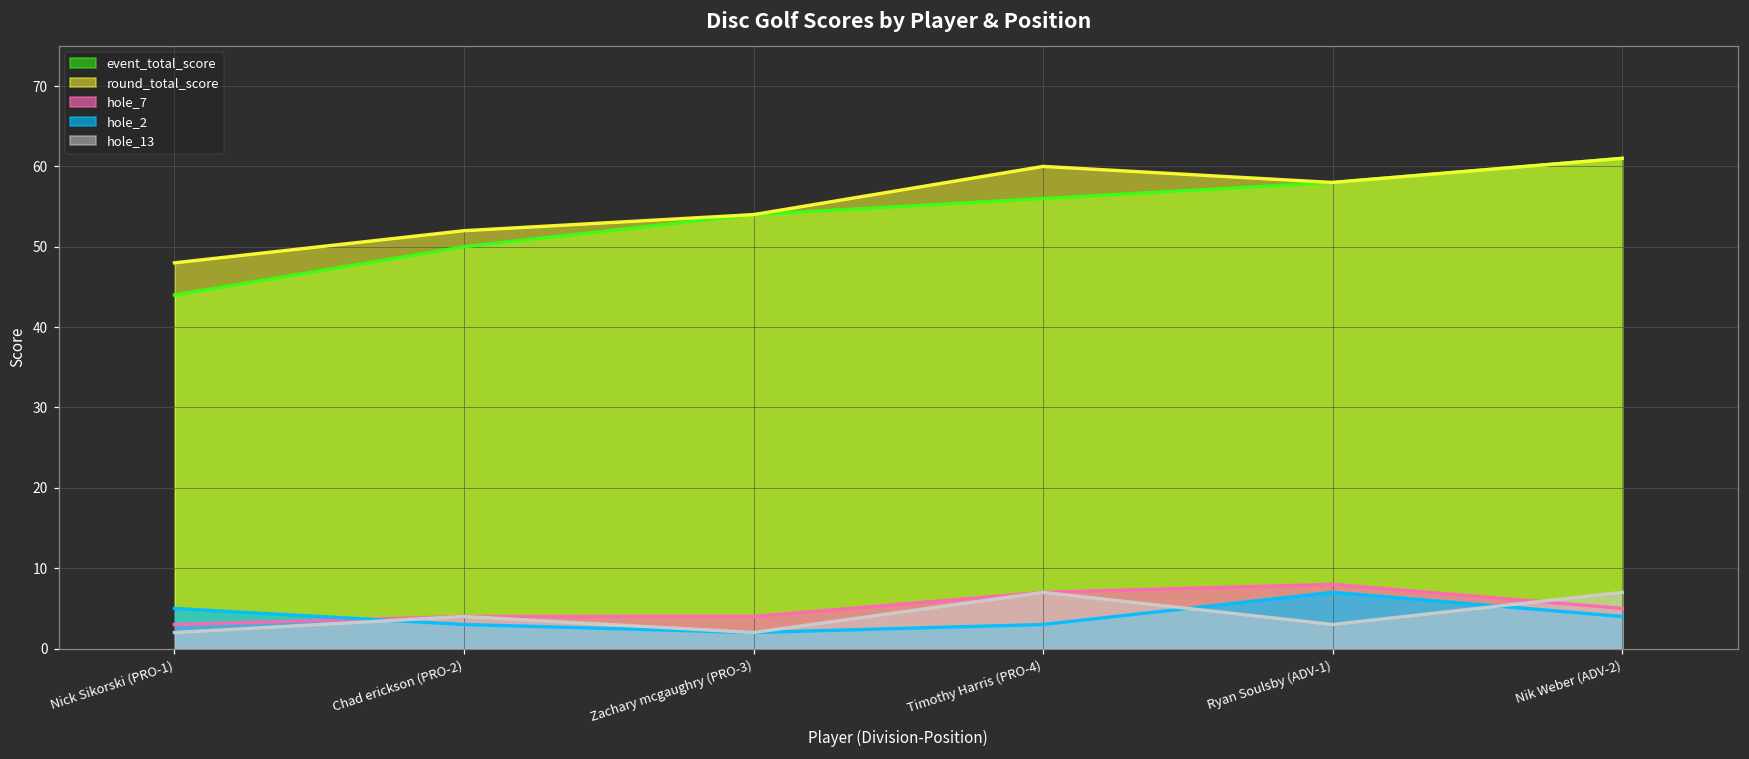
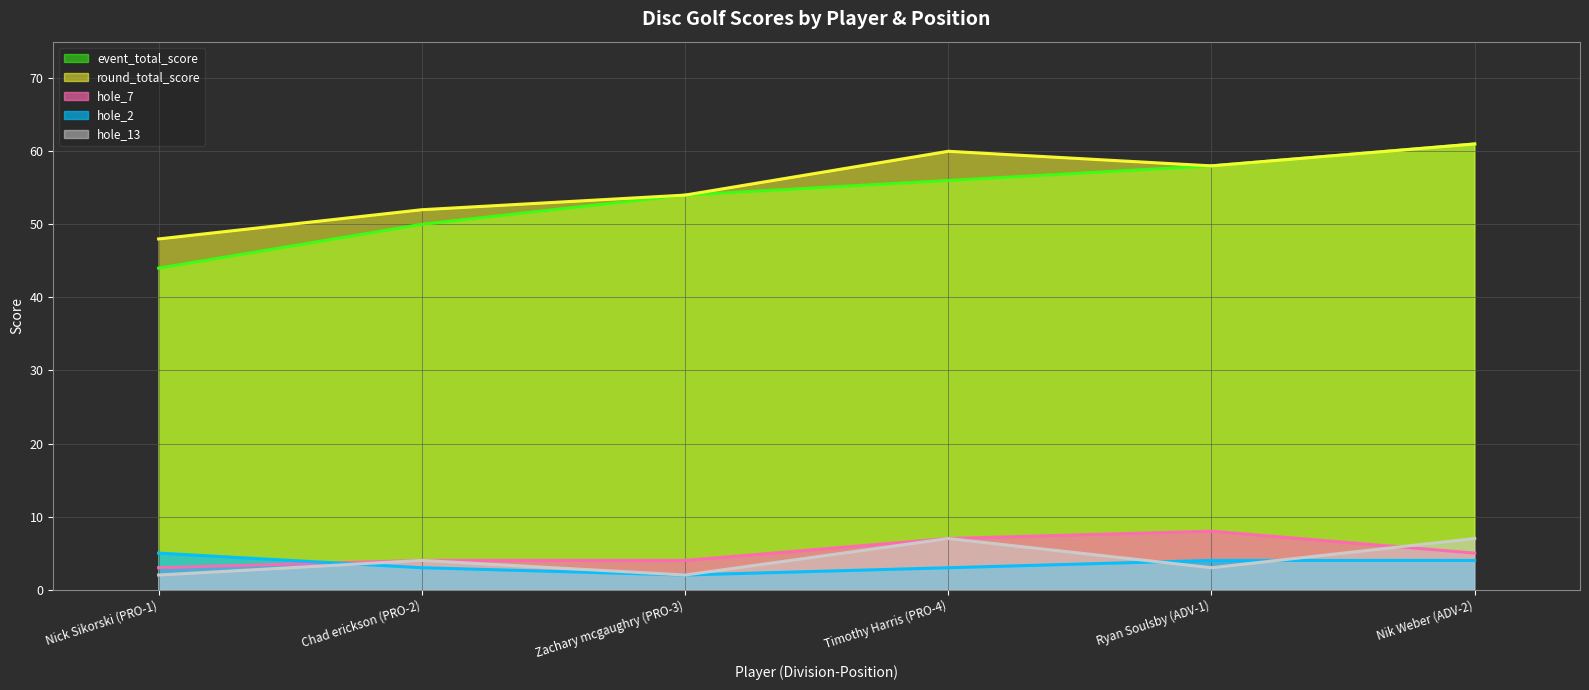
hole_2, Ryan Soulsby (ADV-1): 7 -> 4
